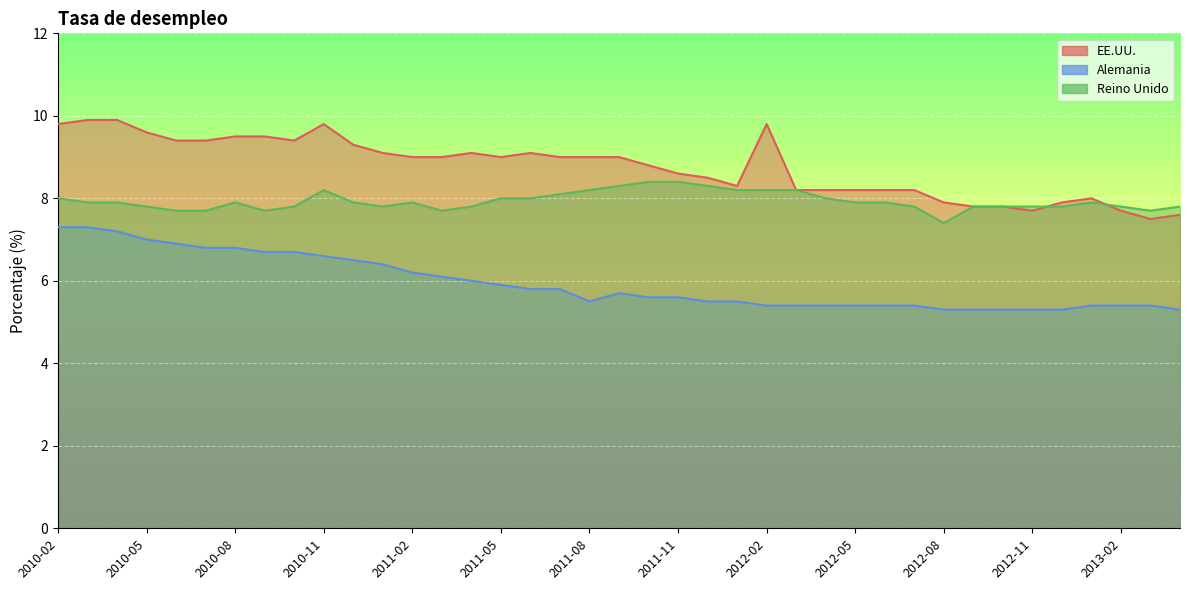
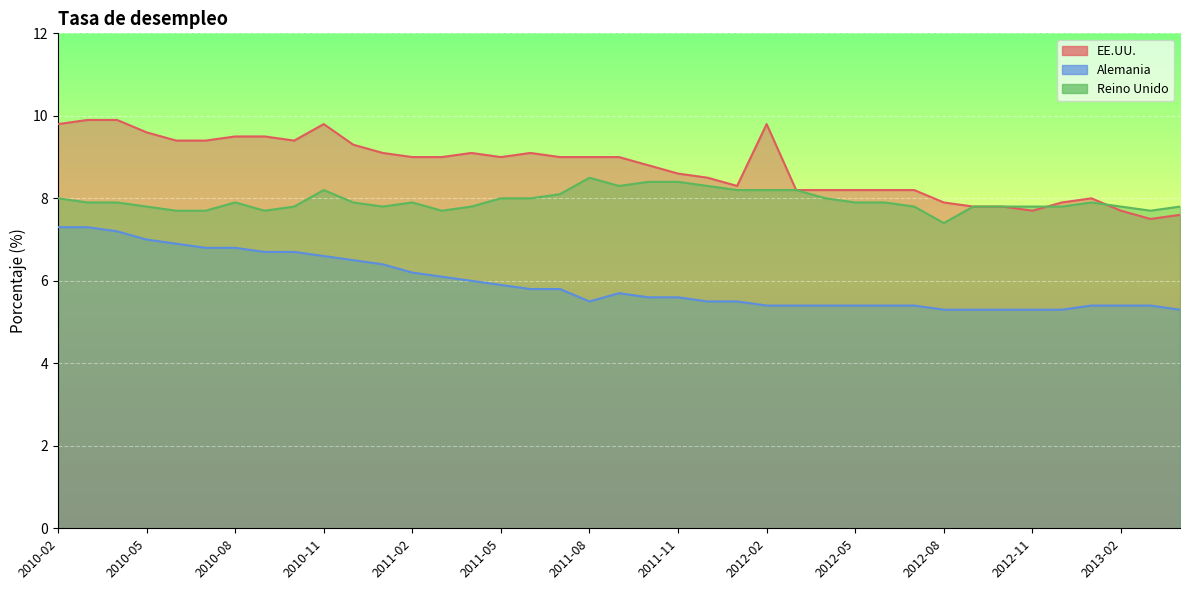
Reino Unido, 2011-08: 8.2 -> 8.5
